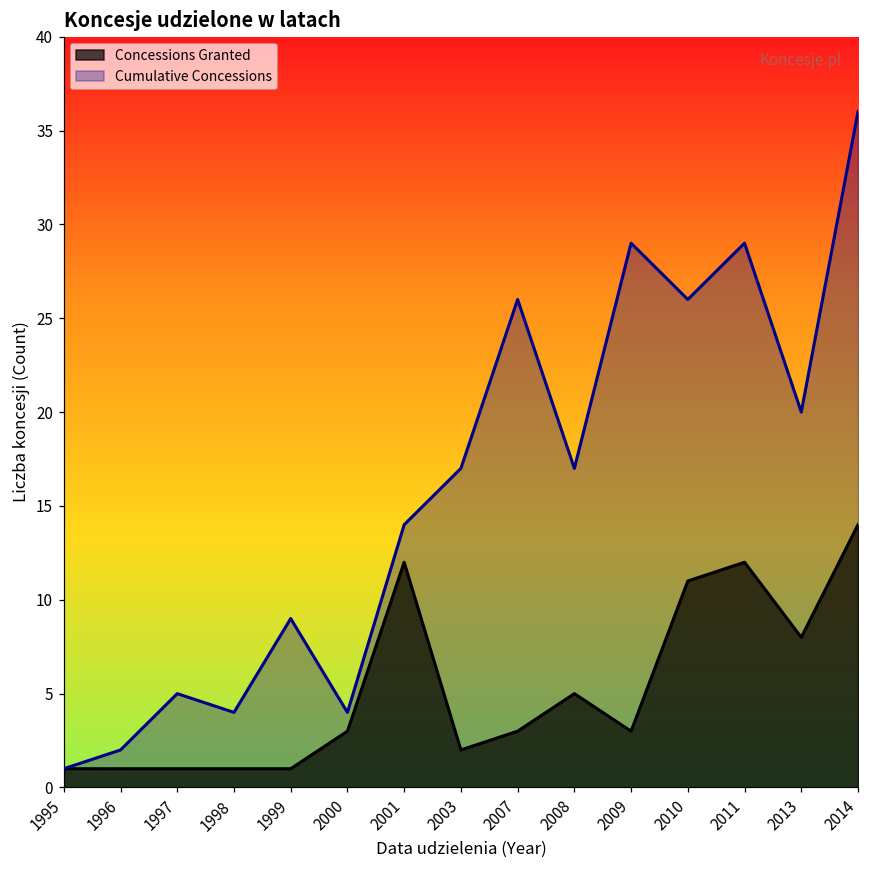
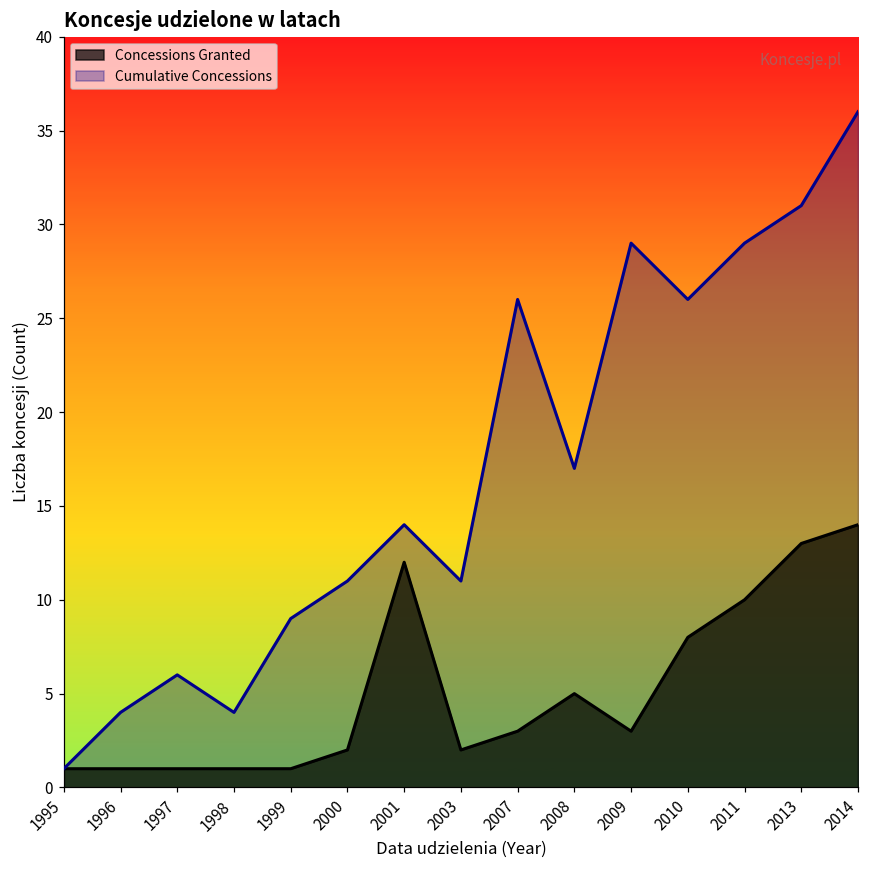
Cumulative Concessions, 1996: 2 -> 4
Cumulative Concessions, 1997: 5 -> 6
Concessions Granted, 2000: 3 -> 2
Cumulative Concessions, 2000: 4 -> 11
Cumulative Concessions, 2003: 17 -> 11
Concessions Granted, 2010: 11 -> 8
Concessions Granted, 2011: 12 -> 10
Concessions Granted, 2013: 8 -> 13
Cumulative Concessions, 2013: 20 -> 31
